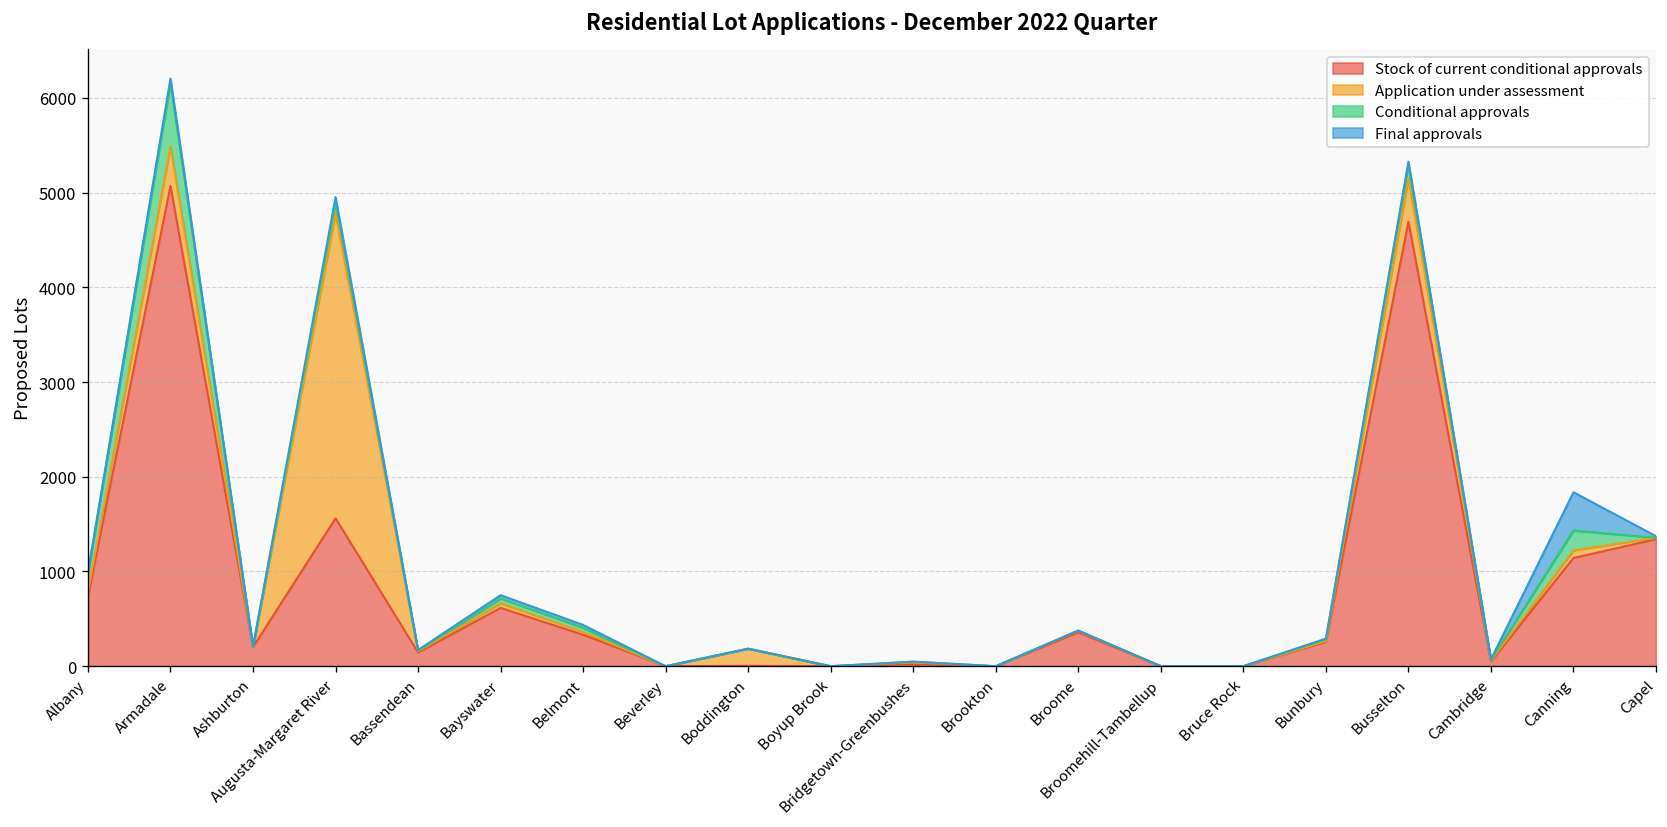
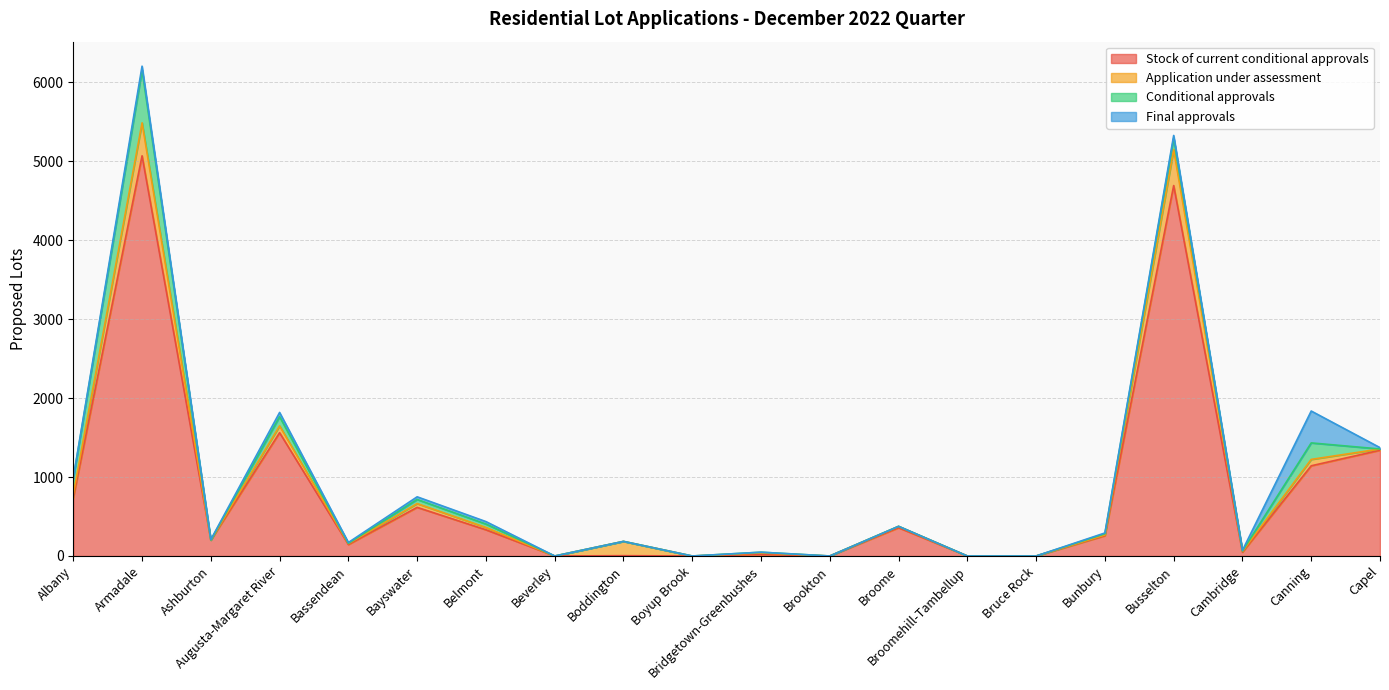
Application under assessment, Augusta-Margaret River: 3200 -> 100
